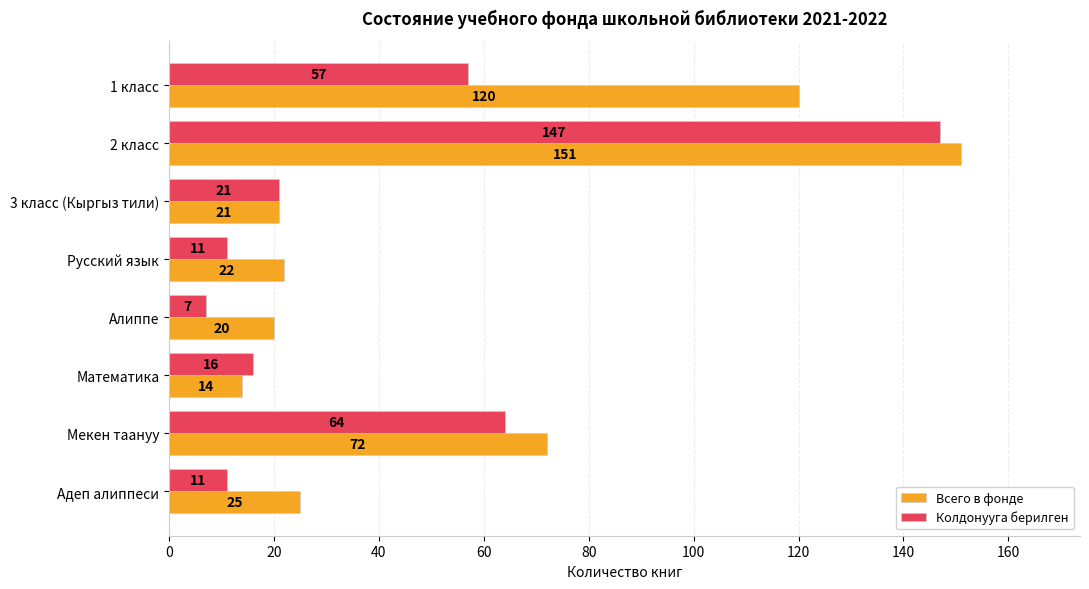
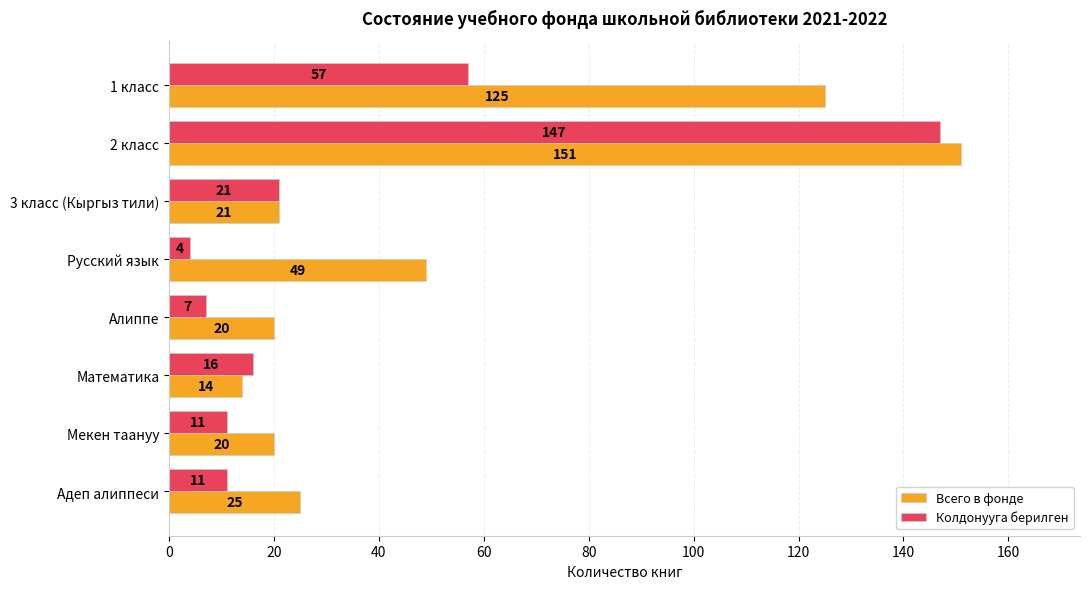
Всего в фонде, 1 класс: 120 -> 125
Колдонууга берилген, Русский язык: 11 -> 4
Всего в фонде, Русский язык: 22 -> 49
Колдонууга берилген, Мекен таануу: 64 -> 11
Всего в фонде, Мекен таануу: 72 -> 20
